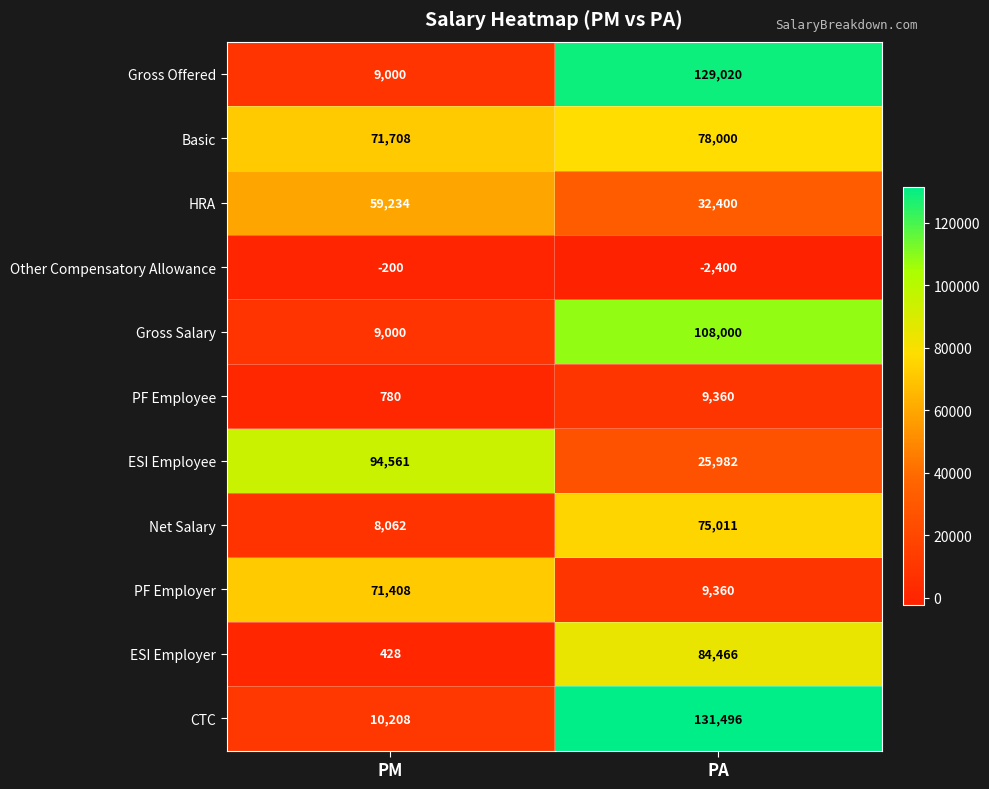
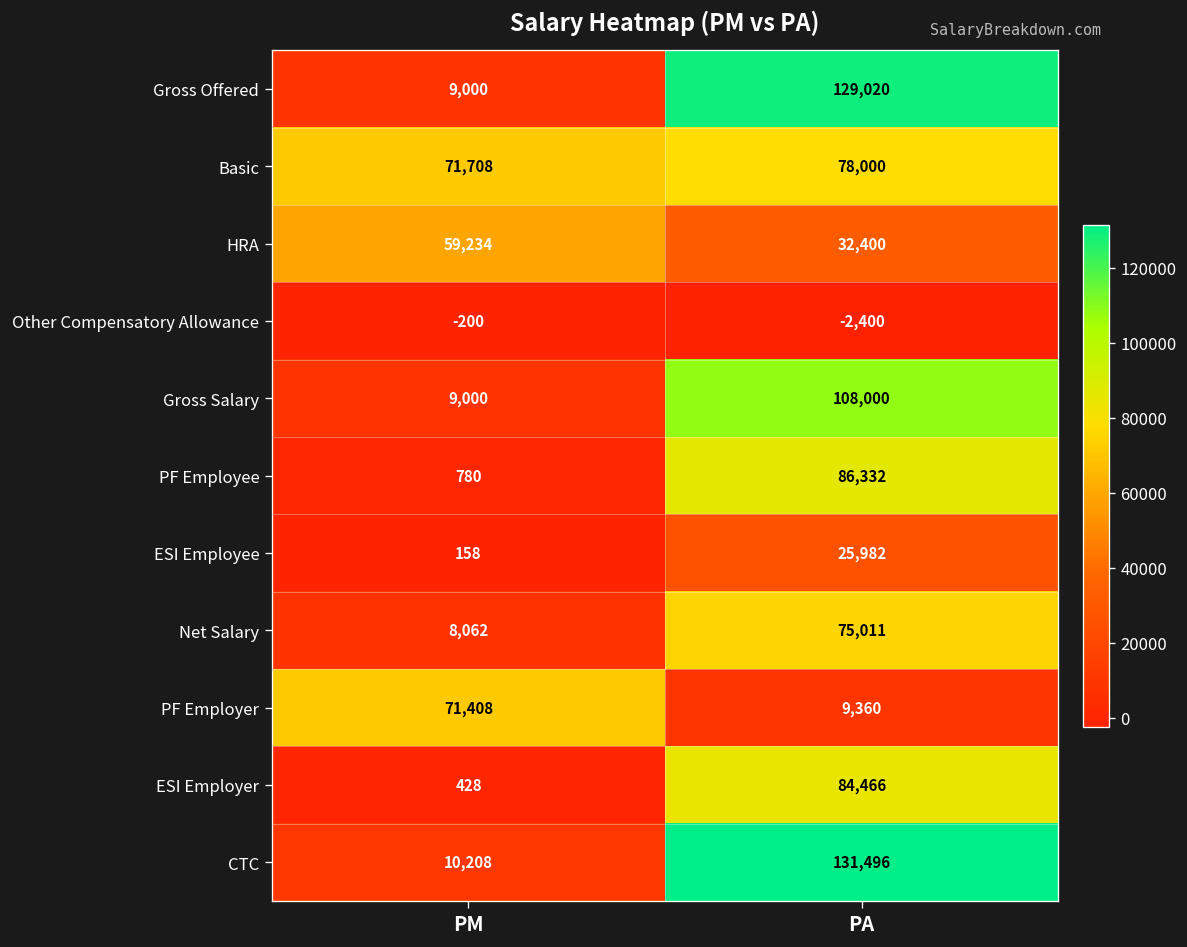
PF Employee, PA: 9,360 -> 86,332
ESI Employee, PM: 94,561 -> 158
